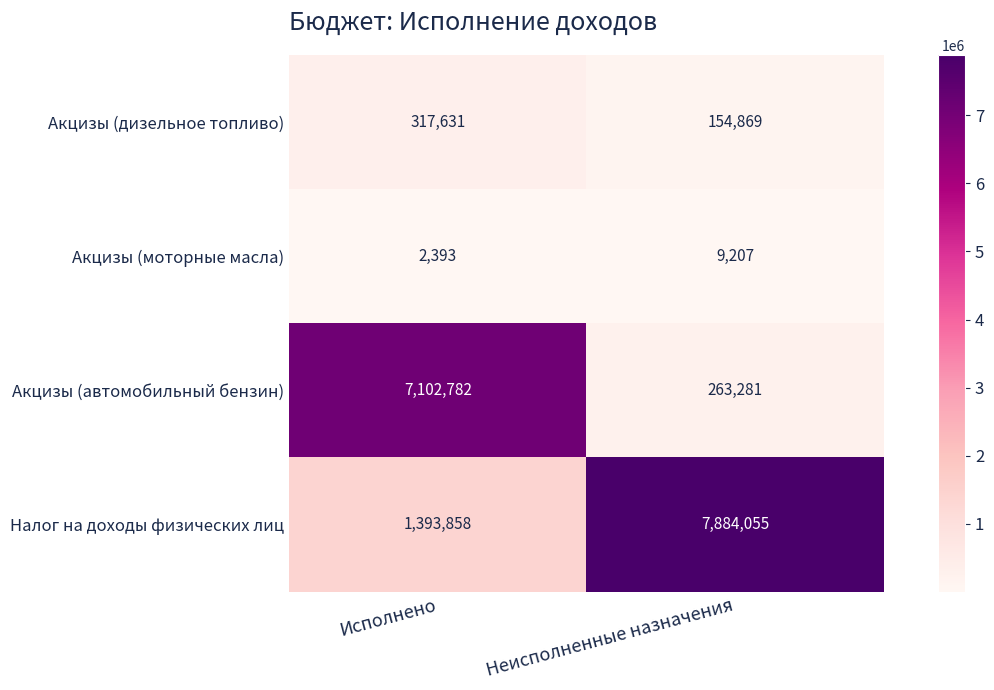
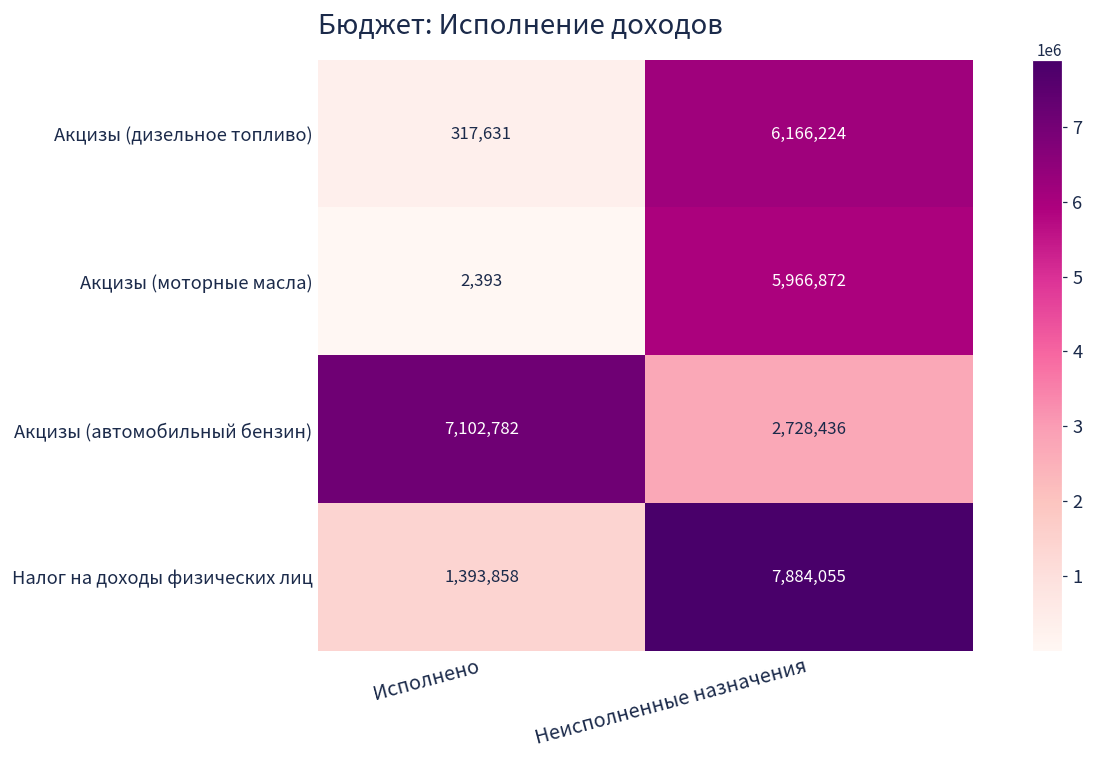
Акцизы (дизельное топливо), Неисполненные назначения: 154,869 -> 6,166,224
Акцизы (моторные масла), Неисполненные назначения: 9,207 -> 5,966,872
Акцизы (автомобильный бензин), Неисполненные назначения: 263,281 -> 2,728,436
